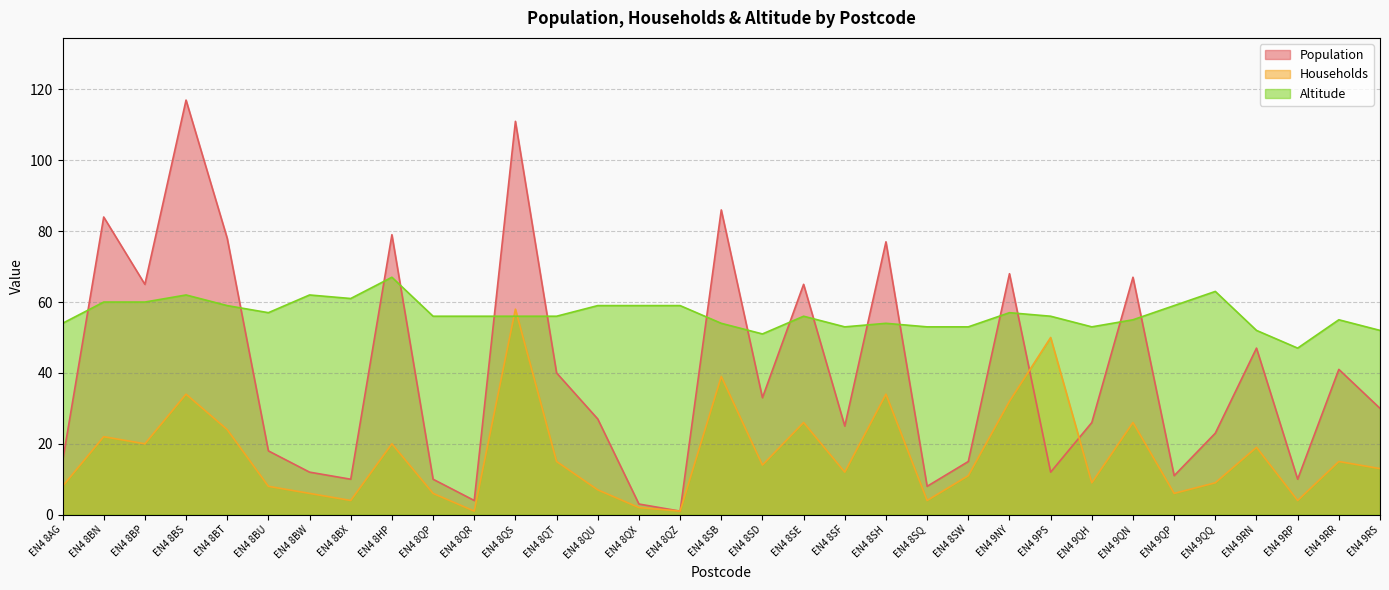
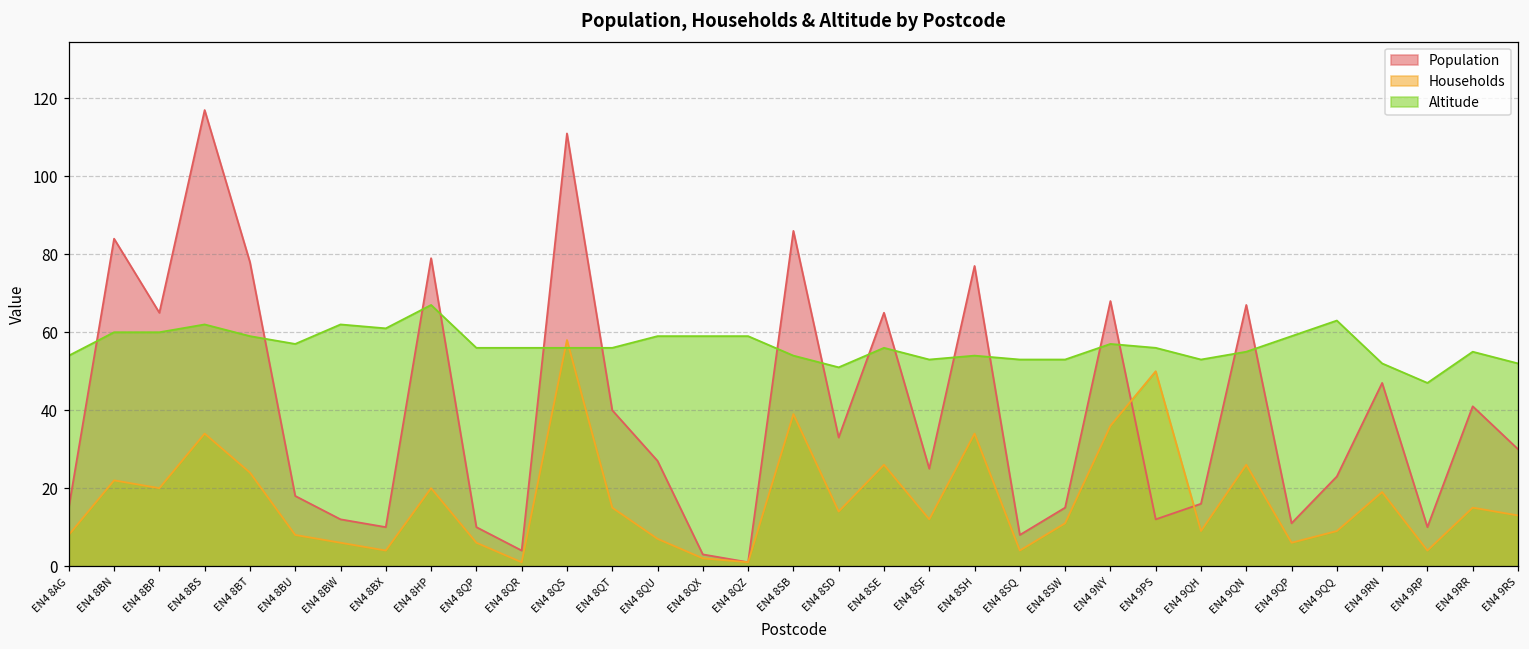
Households, EN4 9NY: 32 -> 36
Population, EN4 9QH: 26 -> 16
